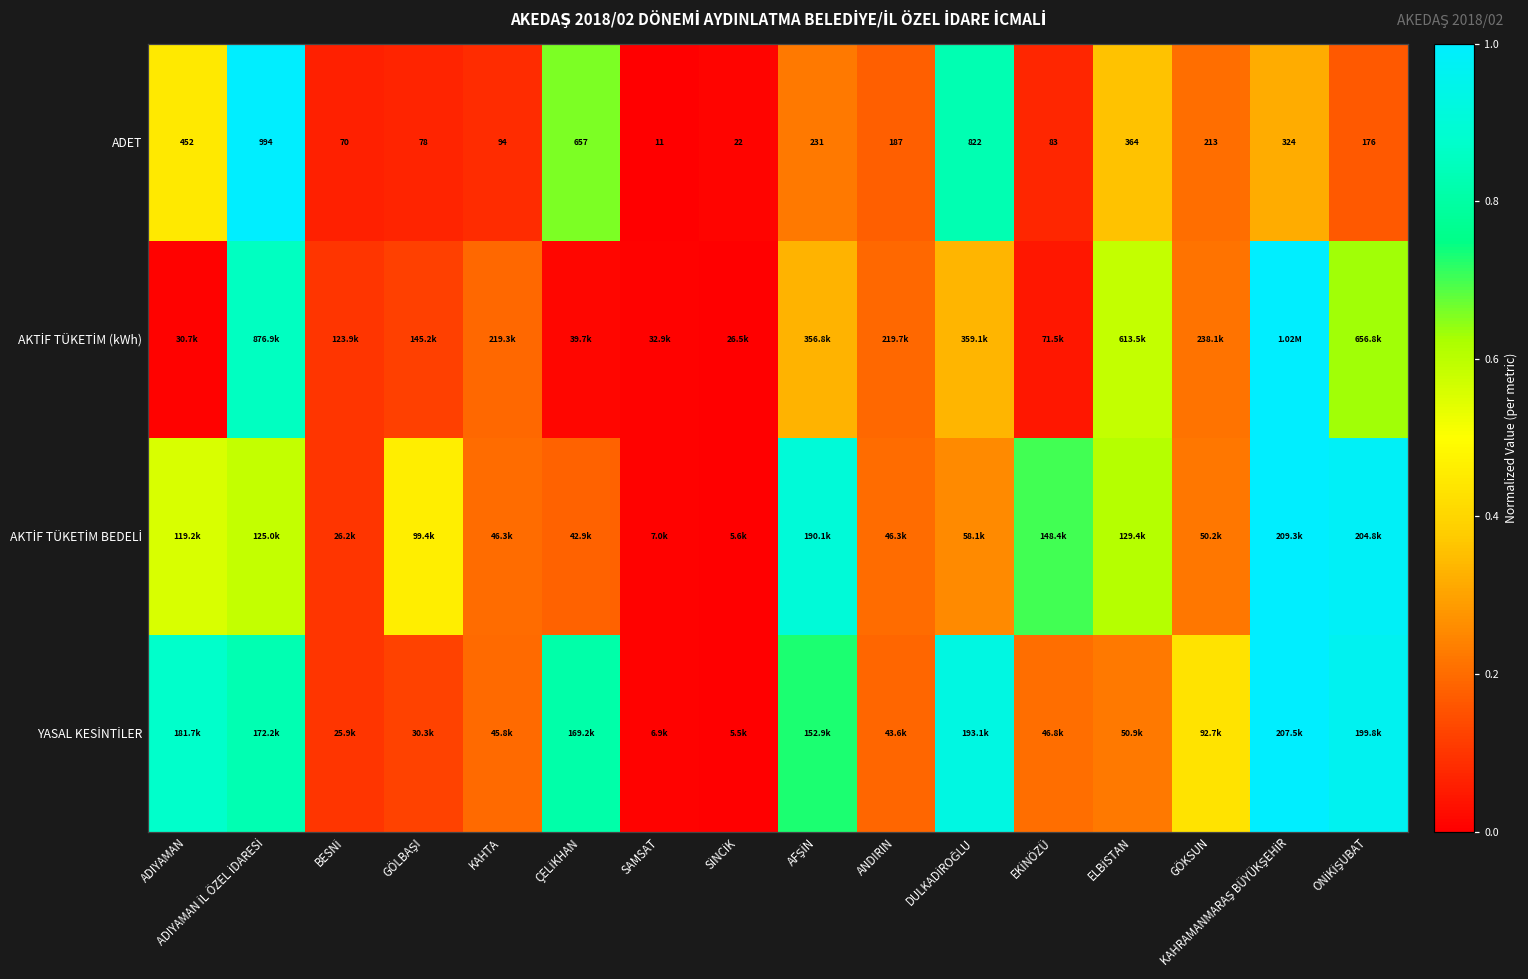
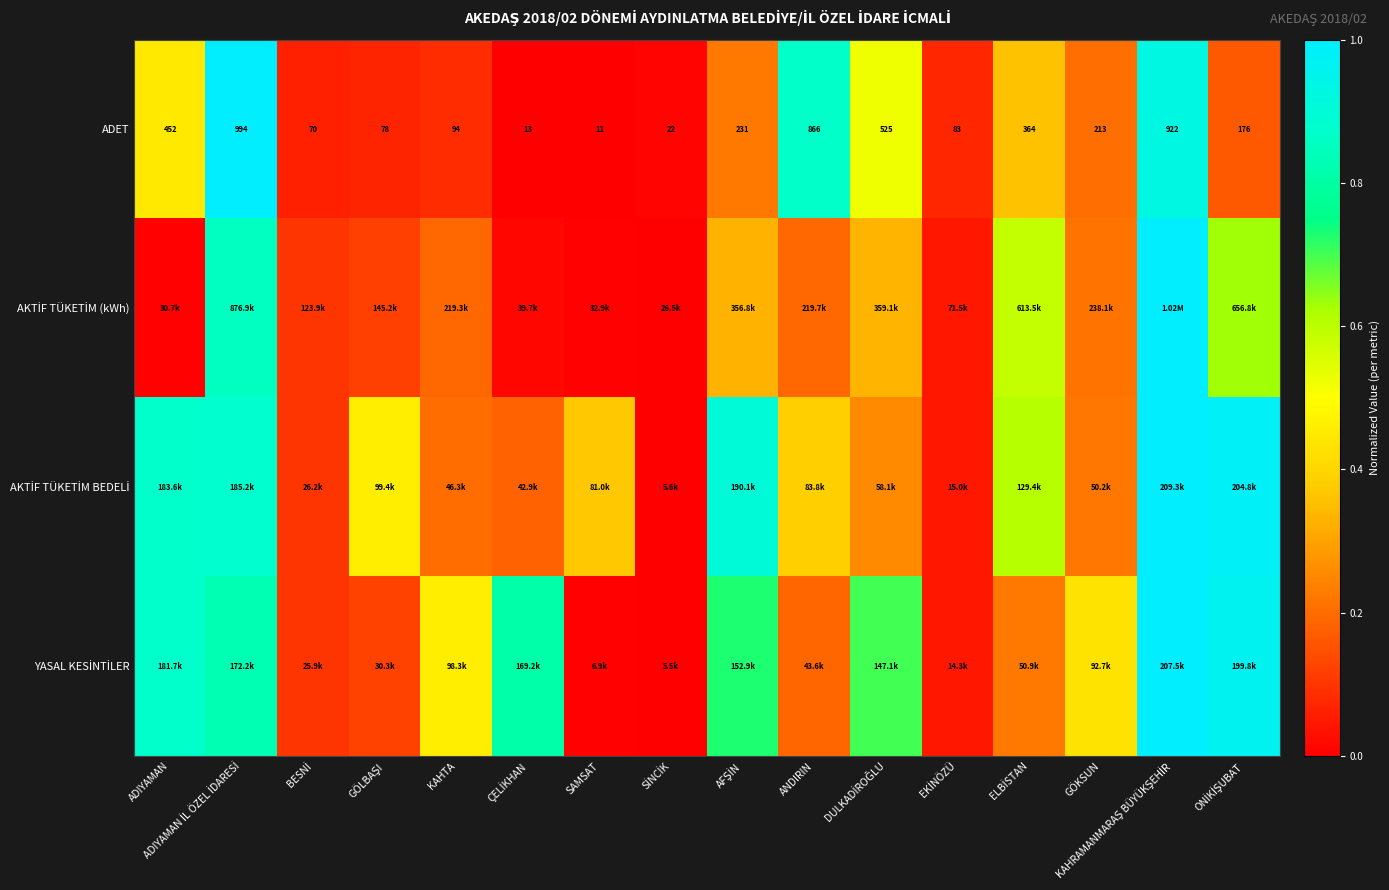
ADET, ÇELİKHAN: 657 -> 13
ADET, ANDIRIN: 187 -> 866
ADET, DULKADİROĞLU: 822 -> 525
ADET, KAHRAMANMARAŞ BÜYÜKŞEHİR: 324 -> 922
AKTİF TÜKETİM BEDELİ, ADIYAMAN: 119.2k -> 183.6k
AKTİF TÜKETİM BEDELİ, ADIYAMAN İL ÖZEL İDARESİ: 125.0k -> 185.2k
AKTİF TÜKETİM BEDELİ, SAMSAT: 7.0k -> 81.0k
AKTİF TÜKETİM BEDELİ, ANDIRIN: 46.3k -> 83.8k
AKTİF TÜKETİM BEDELİ, EKİNÖZÜ: 148.4k -> 15.0k
YASAL KESİNTİLER, KAHTA: 45.8k -> 98.3k
YASAL KESİNTİLER, DULKADİROĞLU: 193.1k -> 147.1k
YASAL KESİNTİLER, EKİNÖZÜ: 46.8k -> 14.3k
